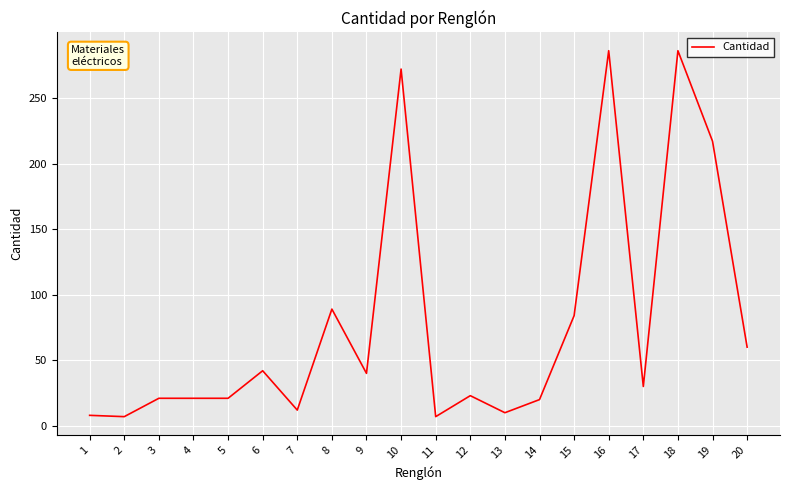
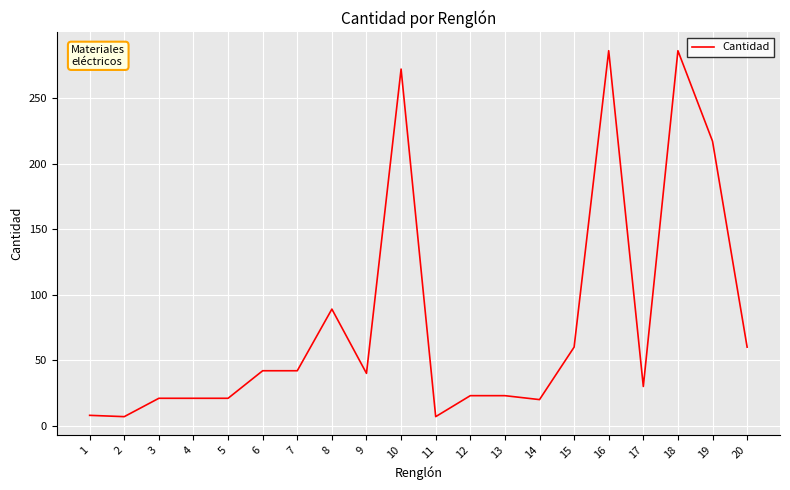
7: 12 -> 42
13: 10 -> 23
15: 84 -> 60
